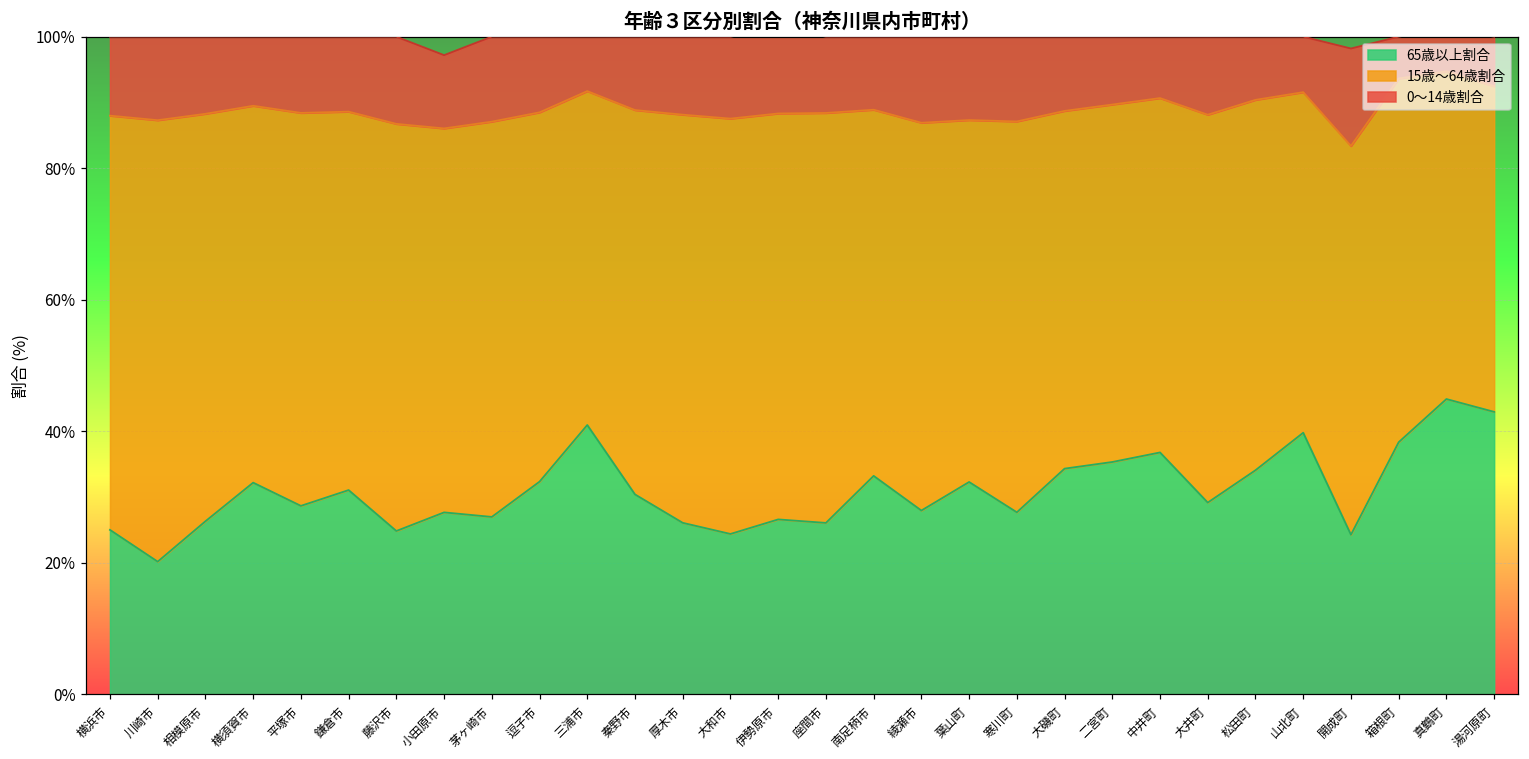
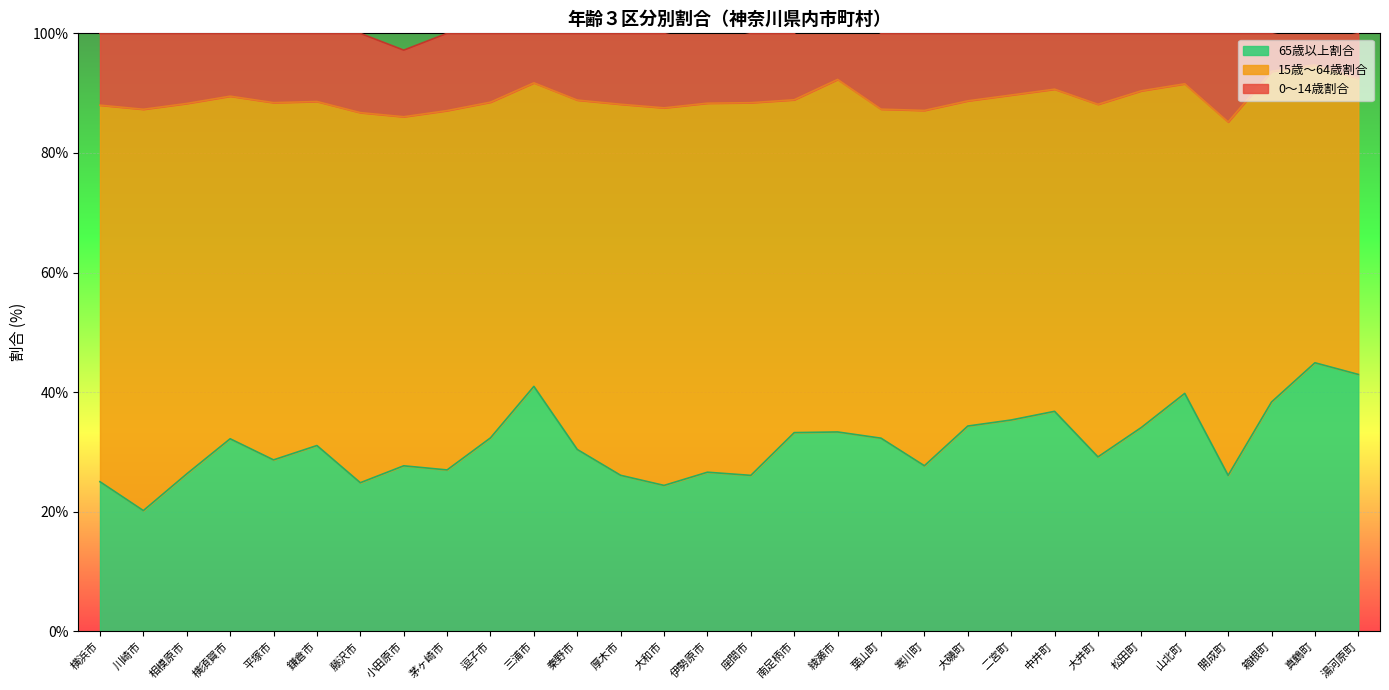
65歳以上割合, 綾瀬市: 28% -> 33%
65歳以上割合, 開成町: 24% -> 26%
